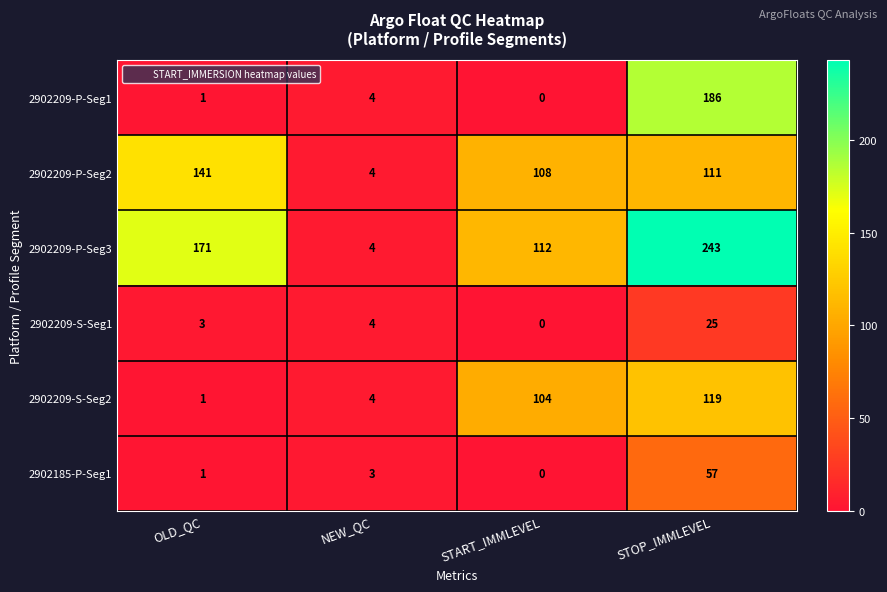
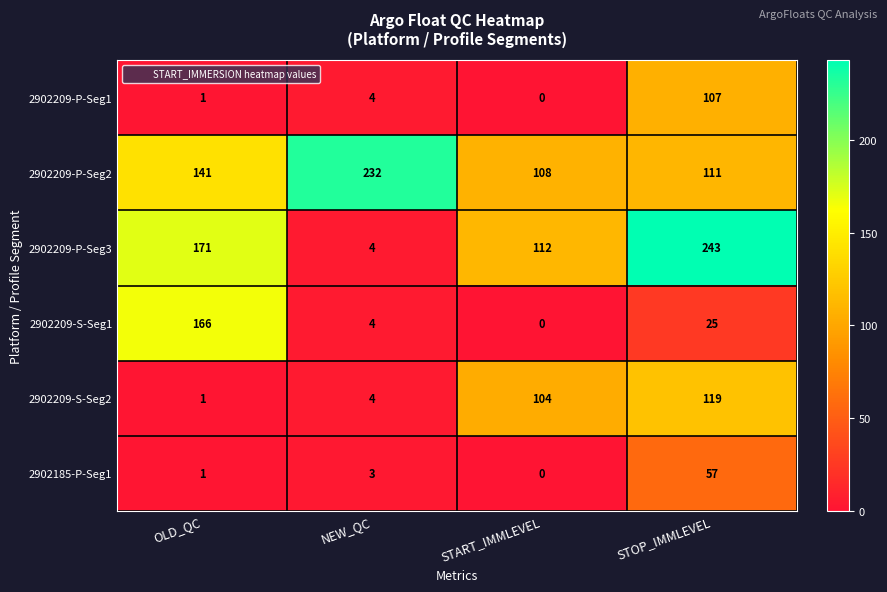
2902209-P-Seg1, STOP_IMMLEVEL: 186 -> 107
2902209-P-Seg2, NEW_QC: 4 -> 232
2902209-S-Seg1, OLD_QC: 3 -> 166
